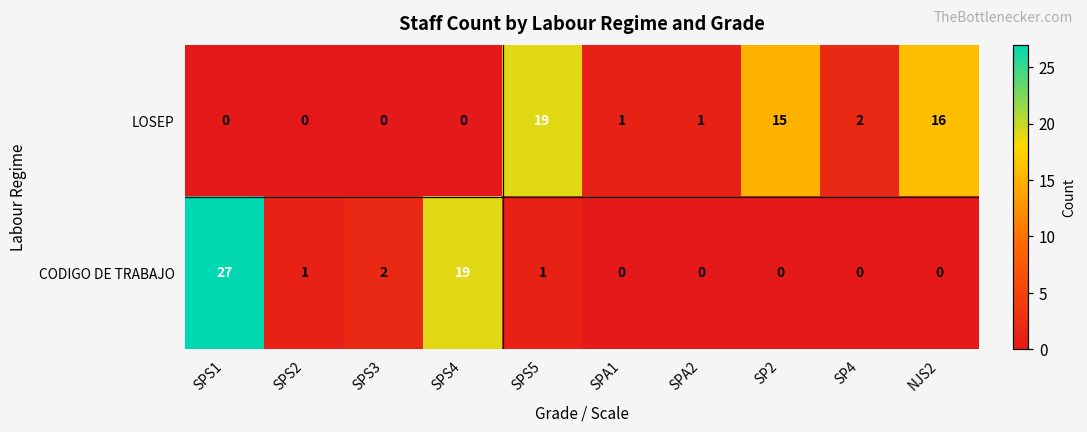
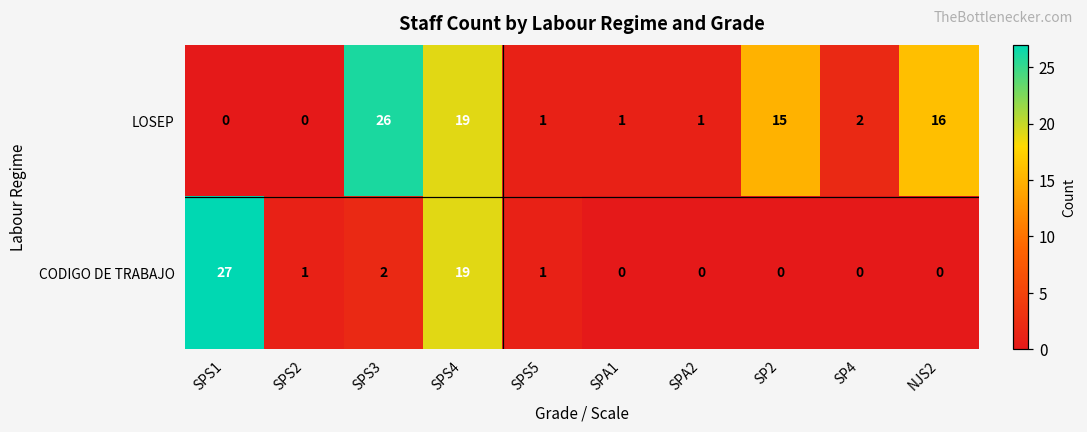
LOSEP, SPS3: 0 -> 26
LOSEP, SPS4: 0 -> 19
LOSEP, SPS5: 19 -> 1
